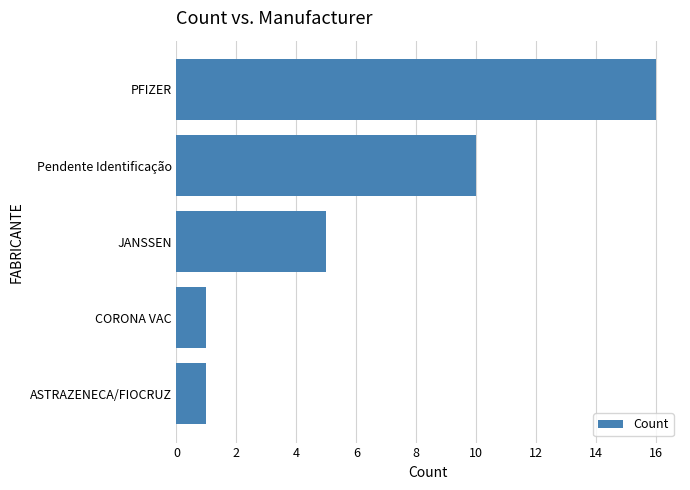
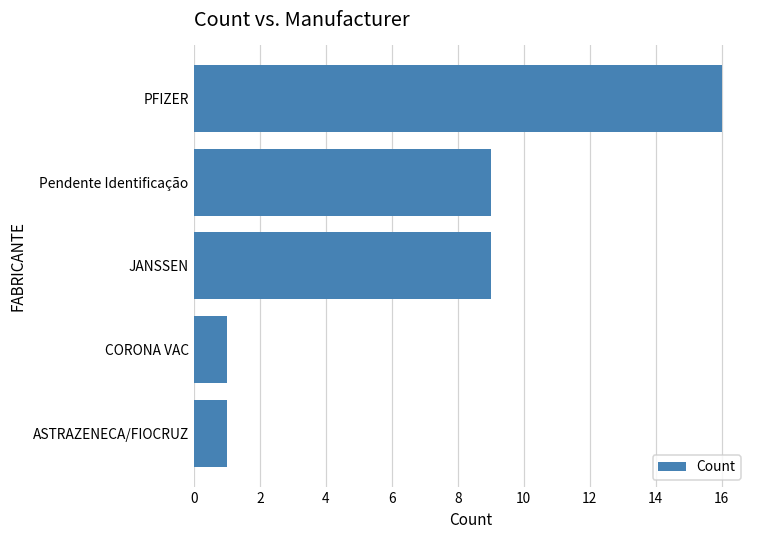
Pendente Identificação: 10 -> 9
JANSSEN: 5 -> 9
